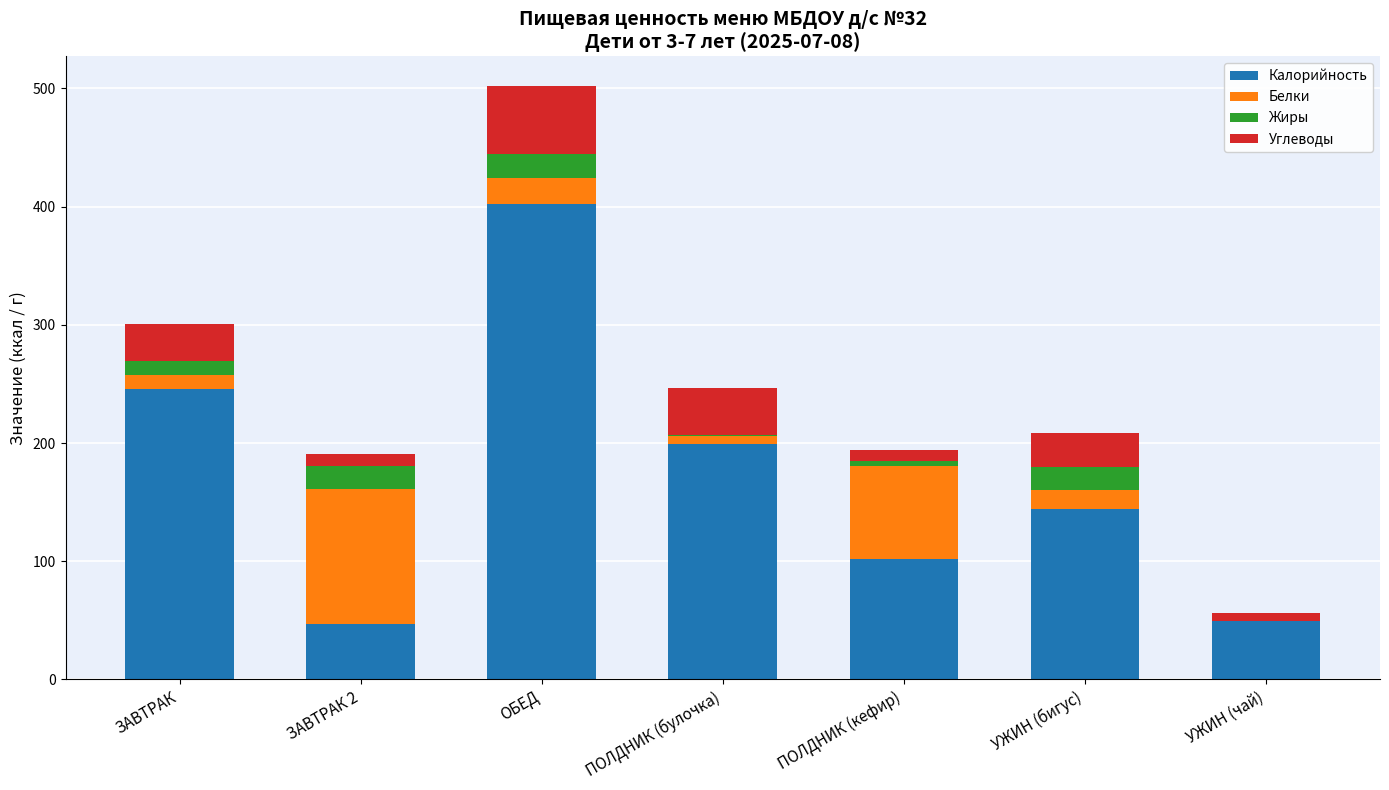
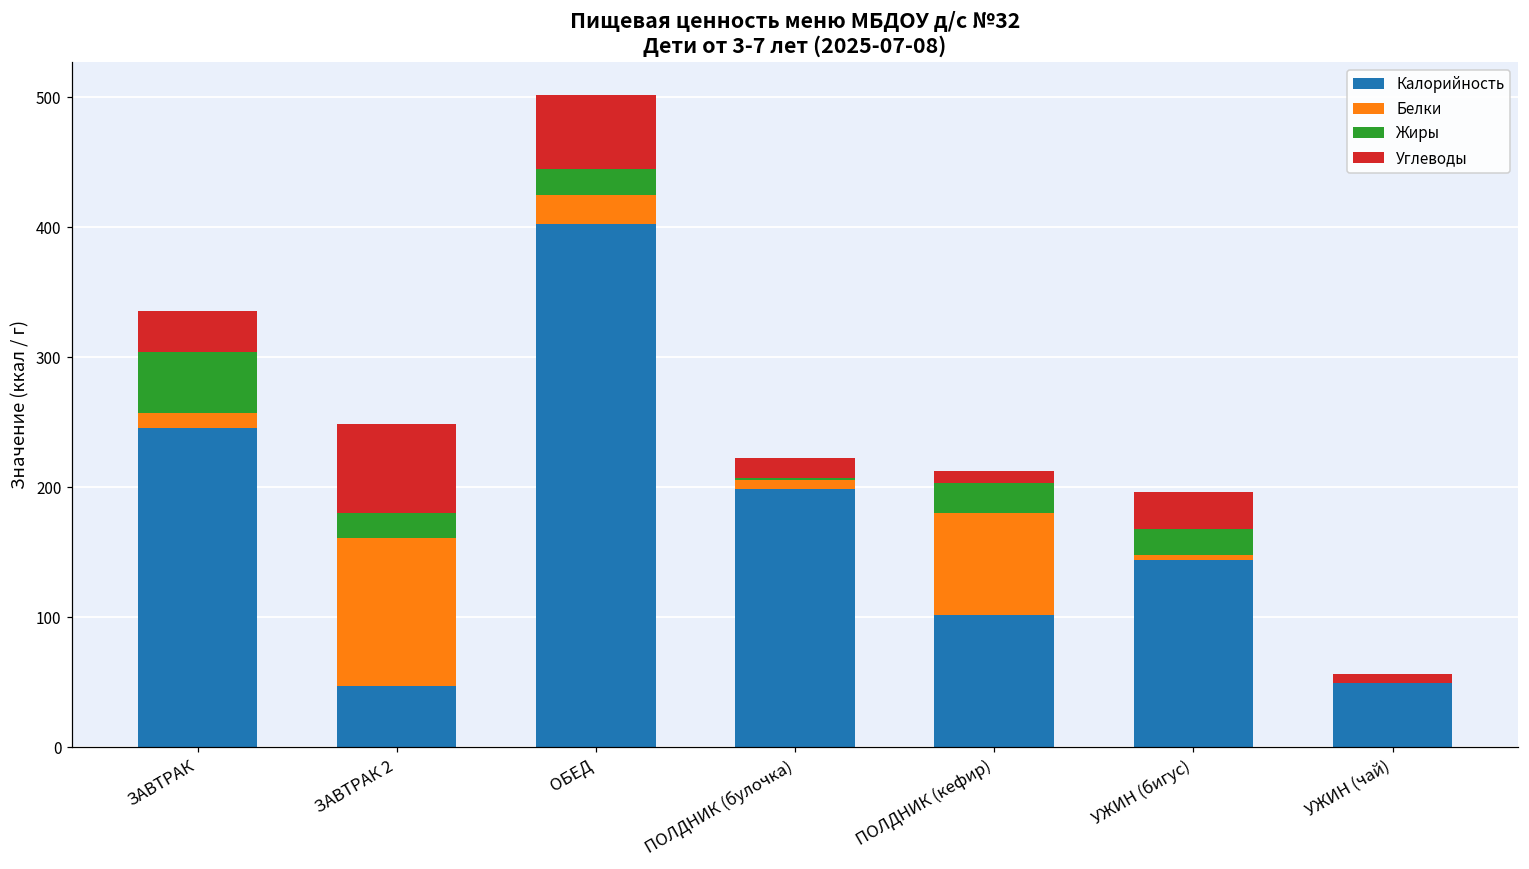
Жиры, ЗАВТРАК: 12 -> 47
Углеводы, ЗАВТРАК 2: 10 -> 68
Углеводы, ПОЛДНИК (булочка): 39 -> 16
Жиры, ПОЛДНИК (кефир): 5 -> 23
Белки, УЖИН (бигус): 16 -> 4
